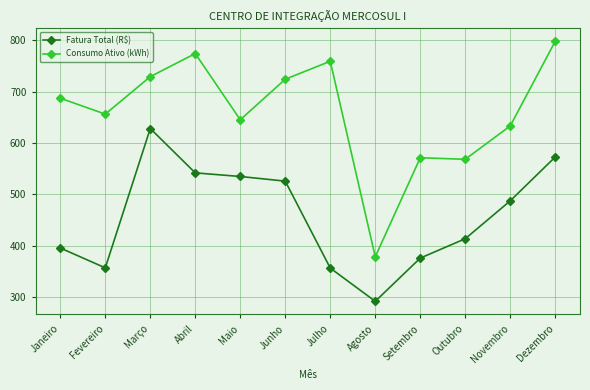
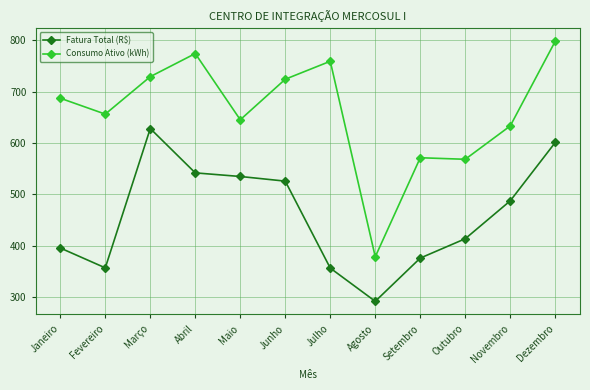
Fatura Total (R$), Dezembro: 570 -> 600
